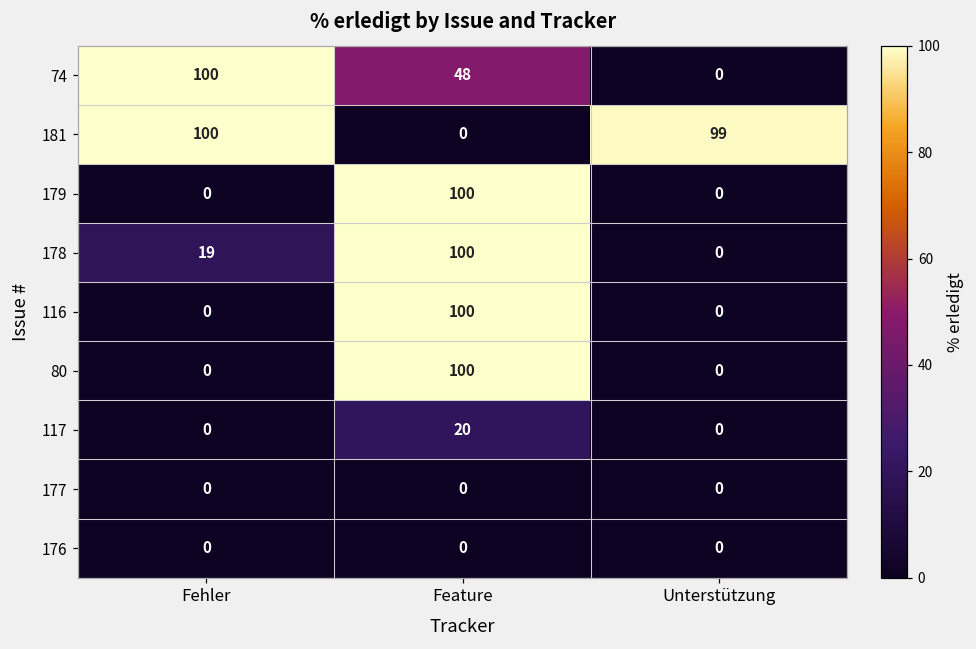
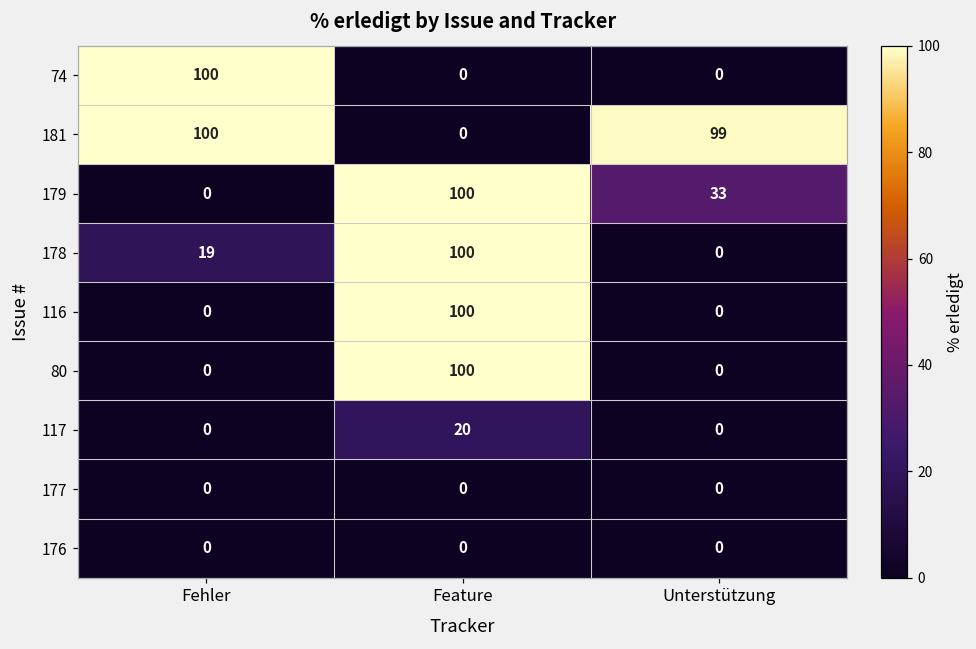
74, Feature: 48 -> 0
179, Unterstützung: 0 -> 33
